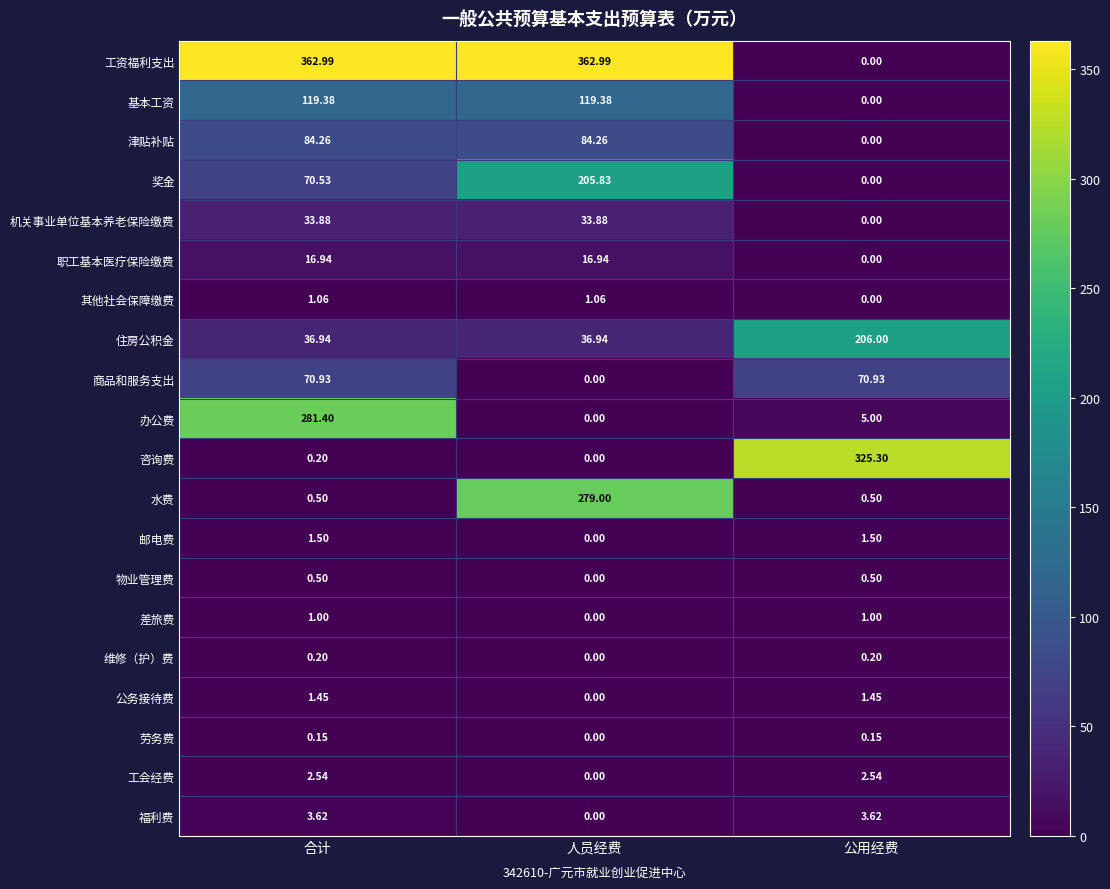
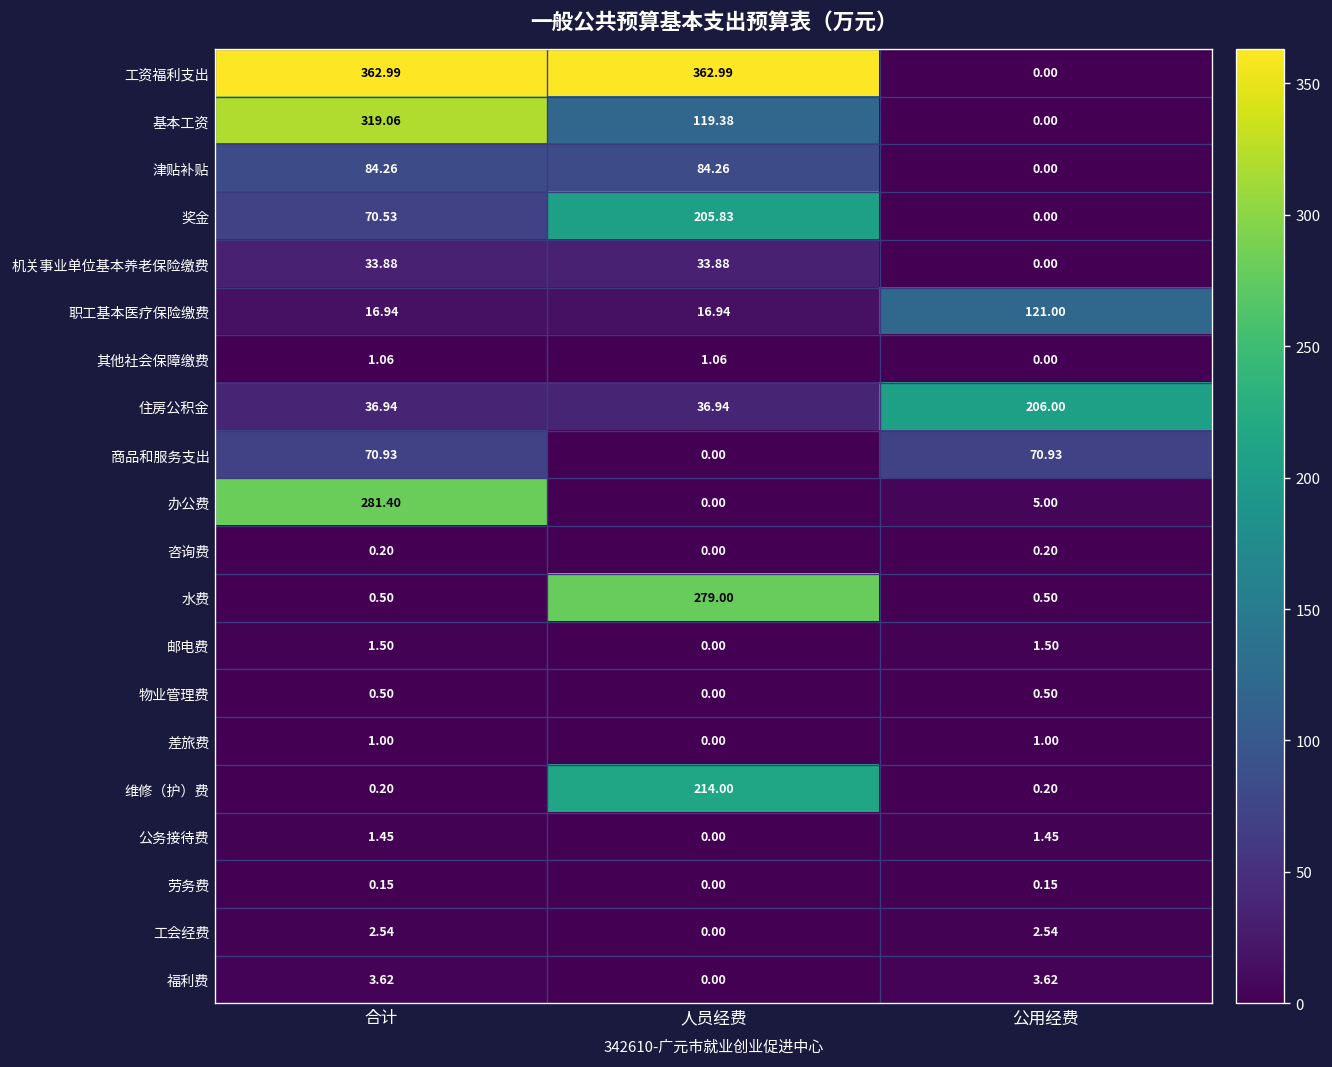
基本工资, 合计: 119.38 -> 319.06
职工基本医疗保险缴费, 公用经费: 0.00 -> 121.00
咨询费, 公用经费: 325.30 -> 0.20
维修（护）费, 人员经费: 0.00 -> 214.00
